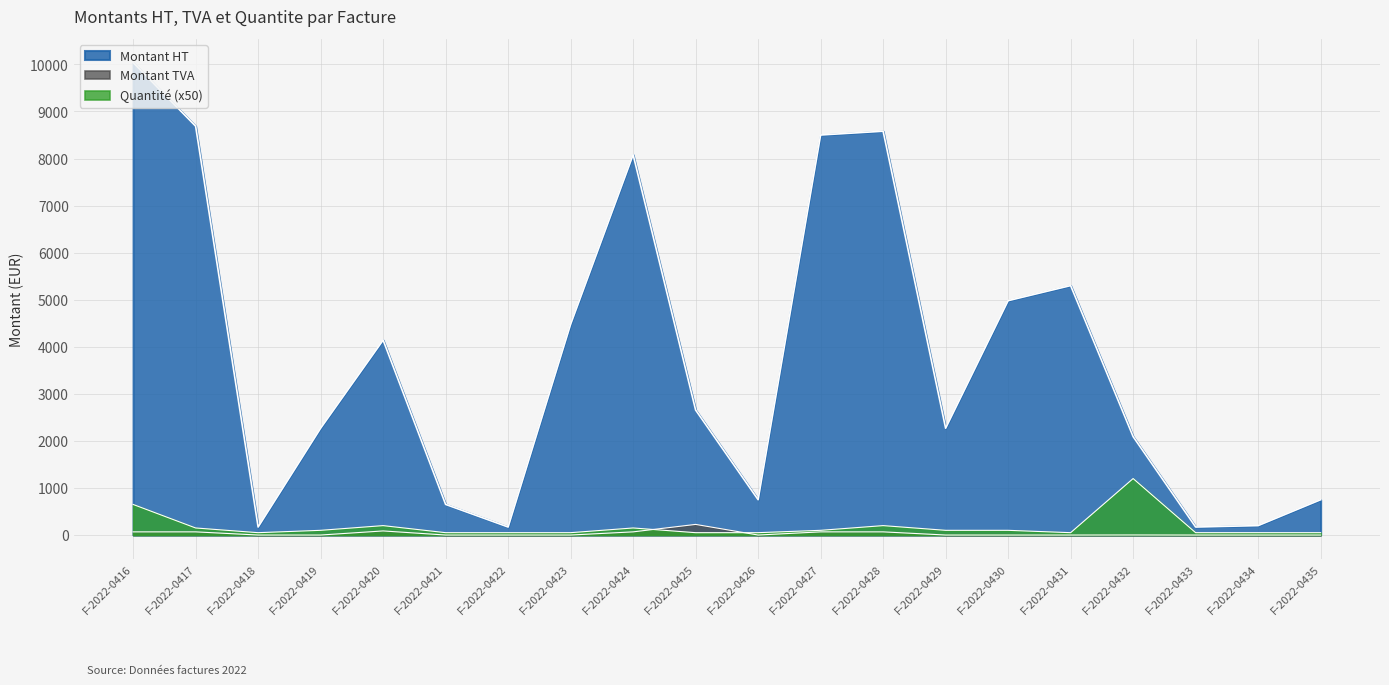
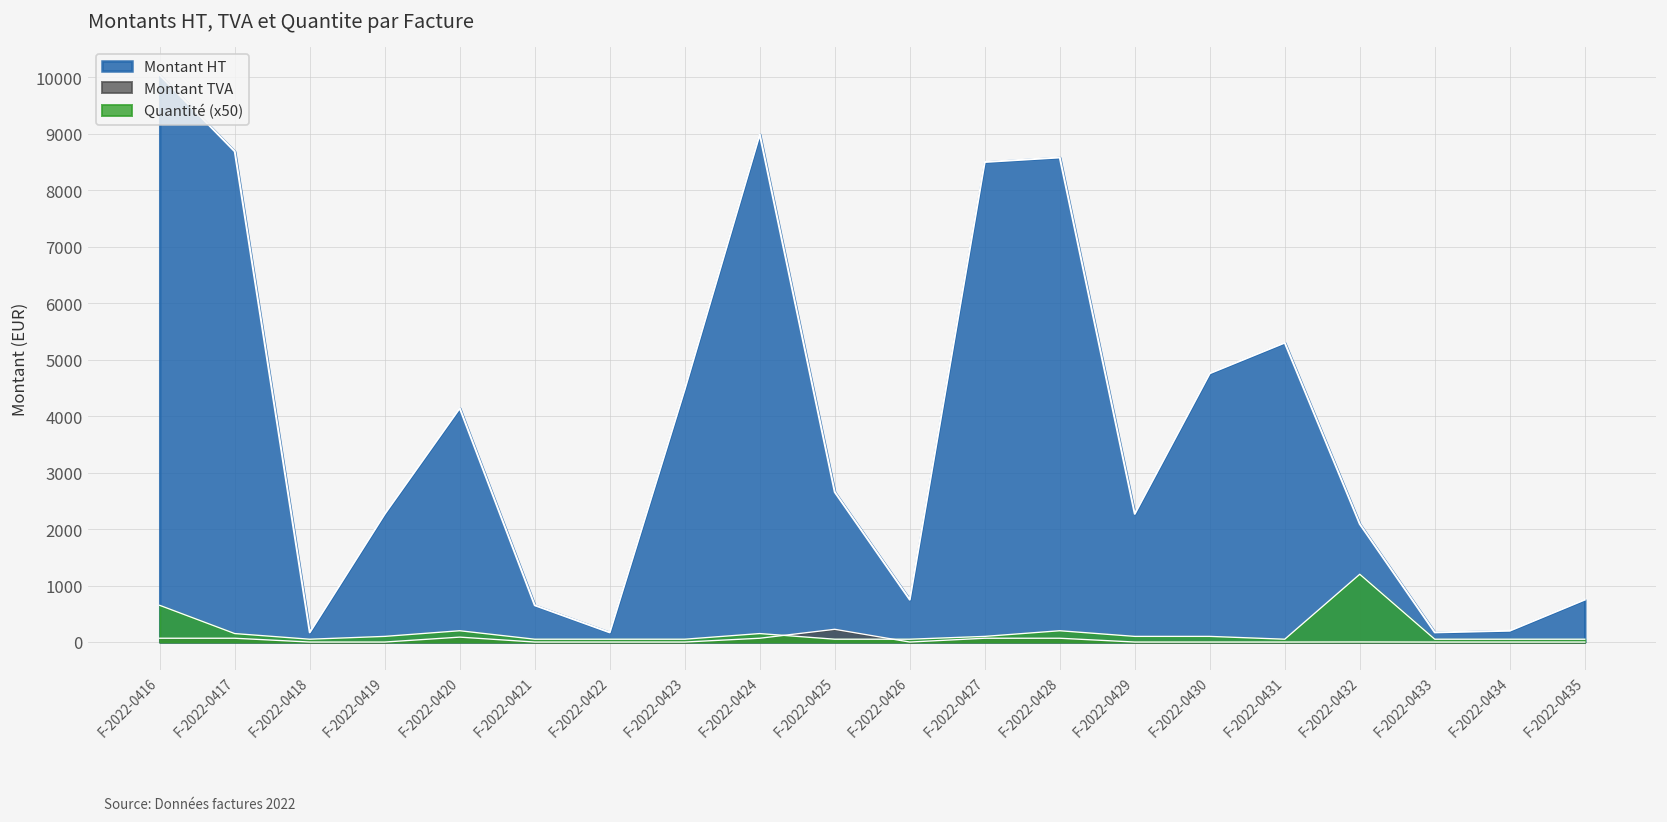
Montant HT, F-2022-0424: 8100 -> 9000
Montant HT, F-2022-0430: 5000 -> 4800
